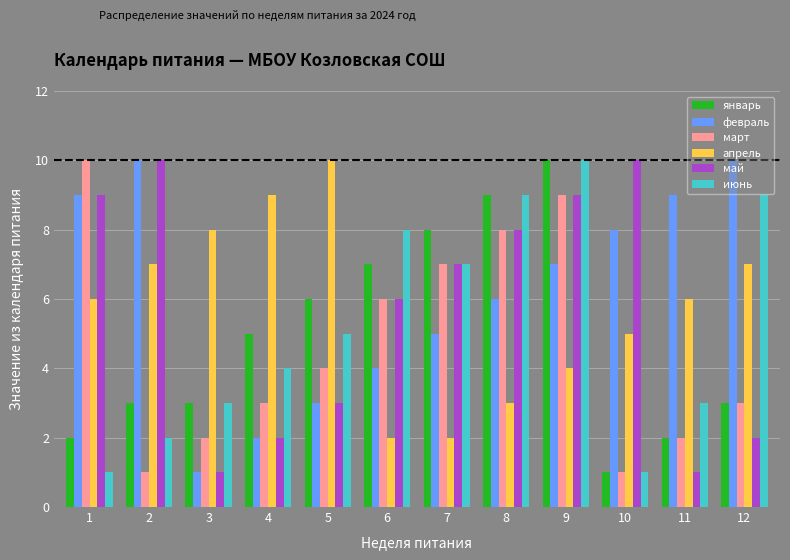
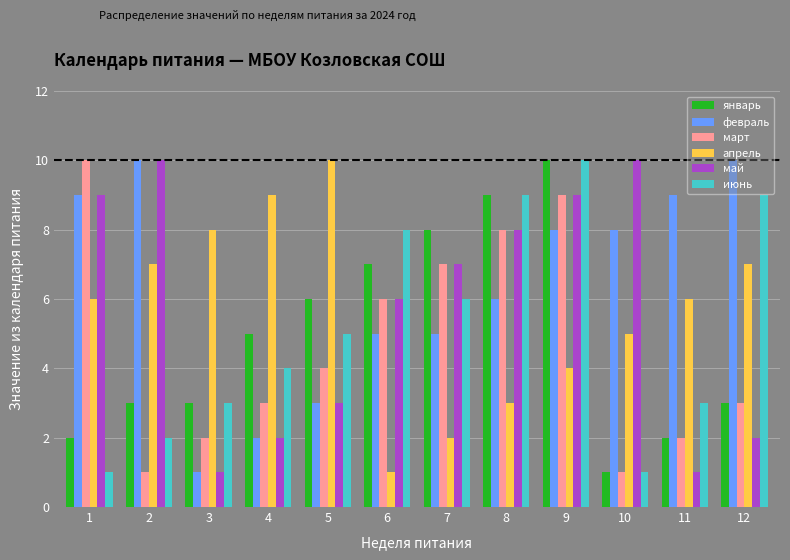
февраль, 6: 4 -> 5
апрель, 6: 2 -> 1
июнь, 7: 7 -> 6
февраль, 9: 7 -> 8
